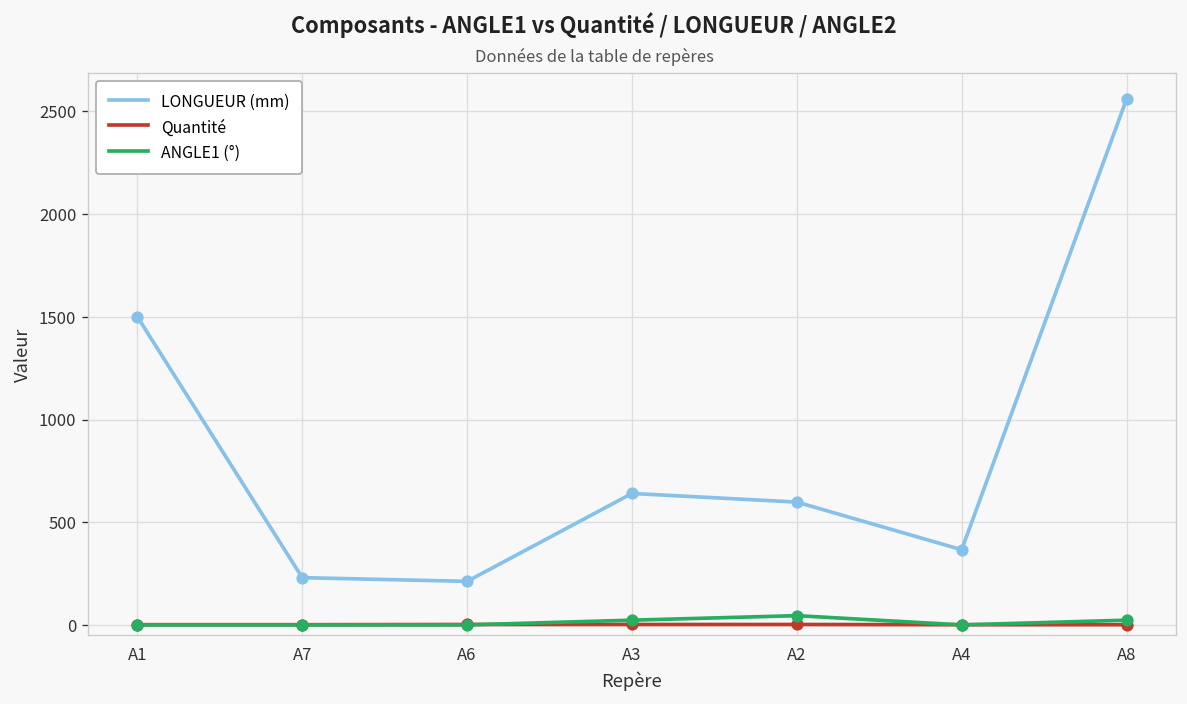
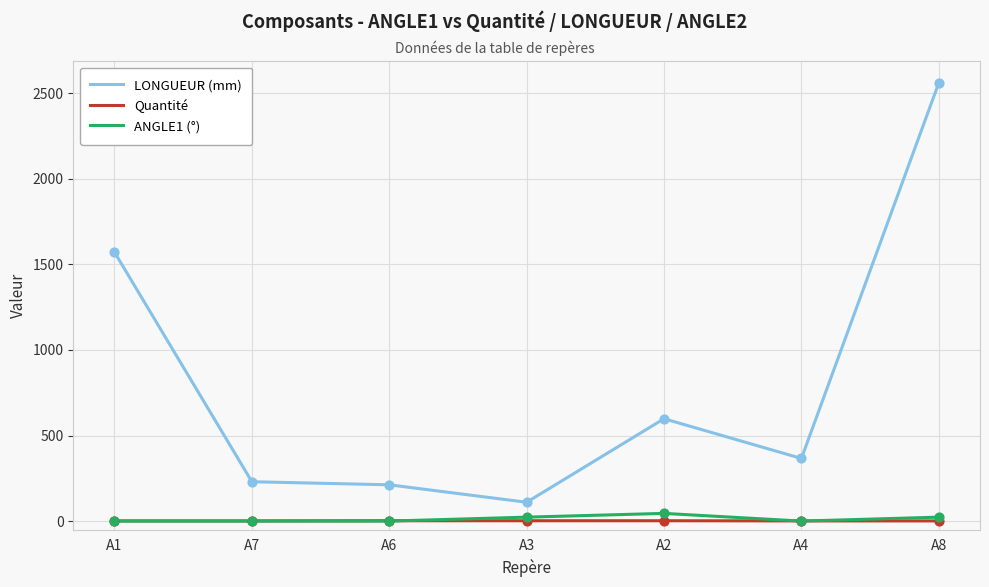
LONGUEUR (mm), A1: 1500 -> 1570
LONGUEUR (mm), A3: 640 -> 110
